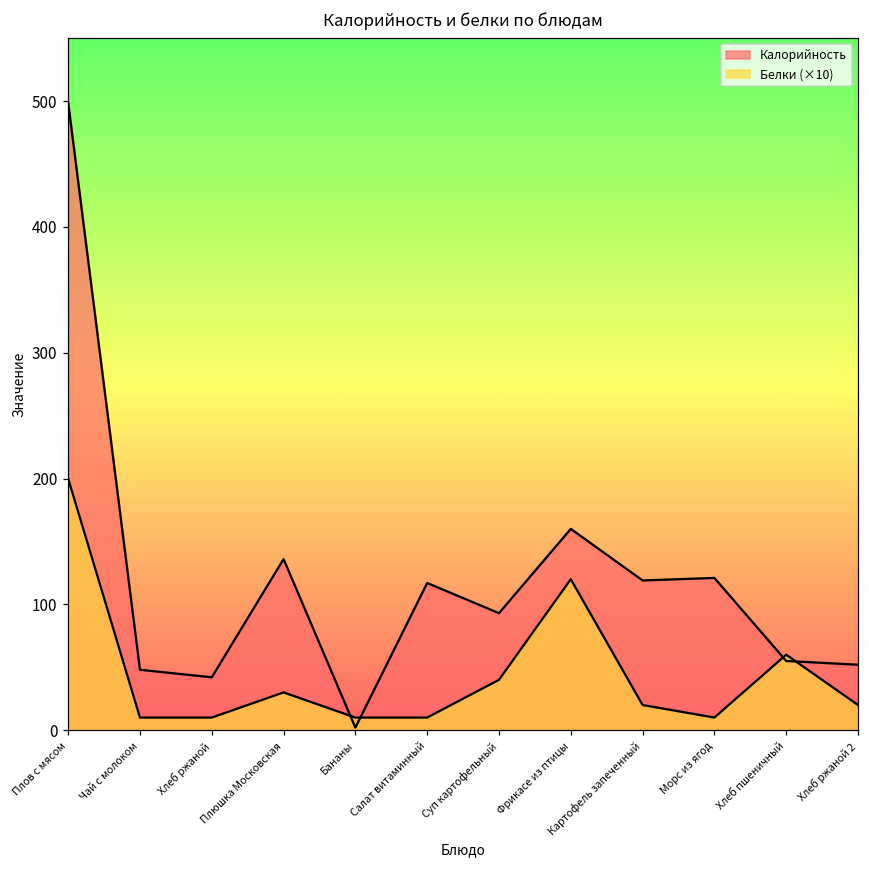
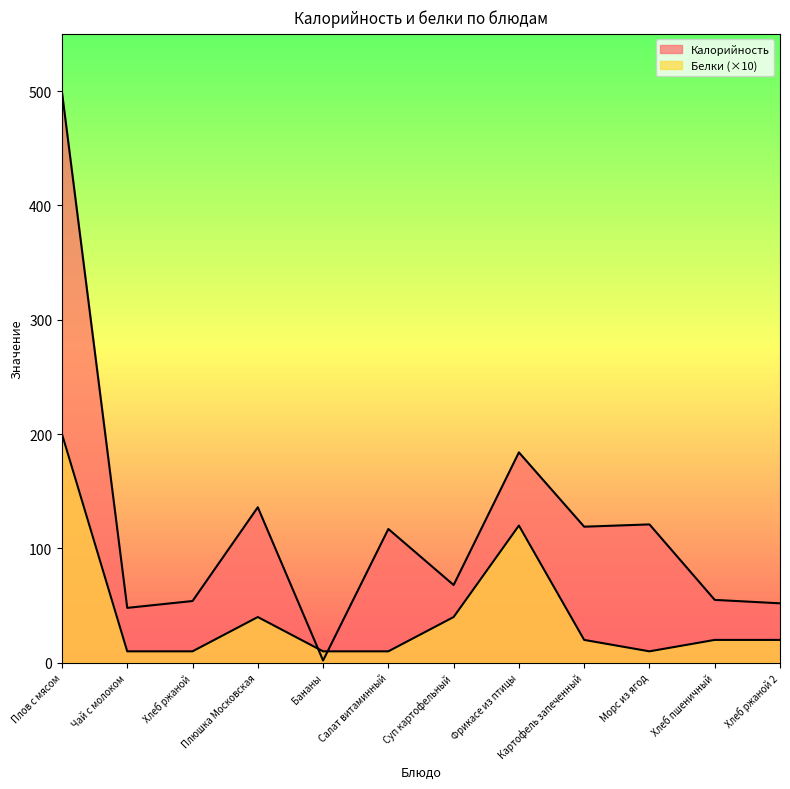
Калорийность, Хлеб ржаной: 42 -> 54
Белки (×10), Плюшка Московская: 30 -> 40
Калорийность, Суп картофельный: 93 -> 68
Калорийность, Фрикасе из птицы: 160 -> 184
Белки (×10), Хлеб пшеничный: 60 -> 20
